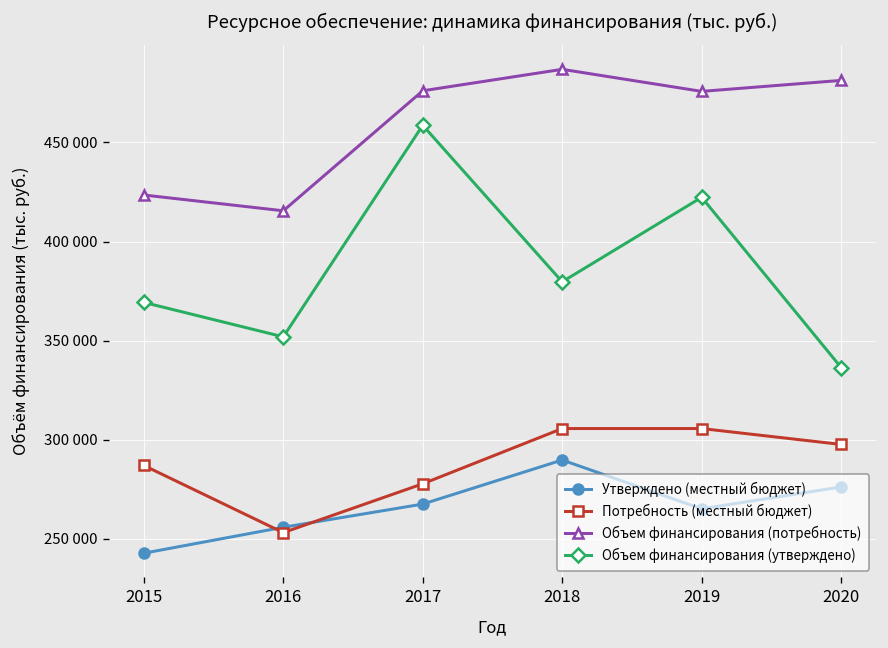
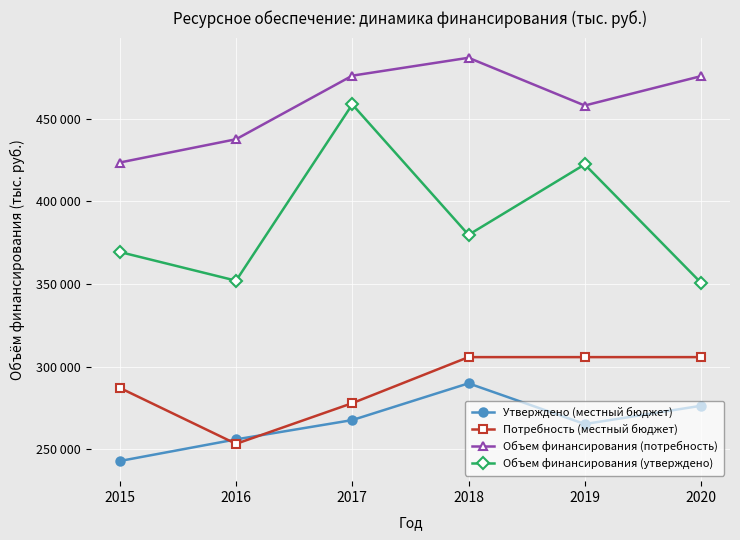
Объем финансирования (потребность), 2016: 416000 -> 438000
Объем финансирования (потребность), 2019: 476000 -> 458000
Потребность (местный бюджет), 2020: 298000 -> 306000
Объем финансирования (потребность), 2020: 481000 -> 476000
Объем финансирования (утверждено), 2020: 336000 -> 351000
